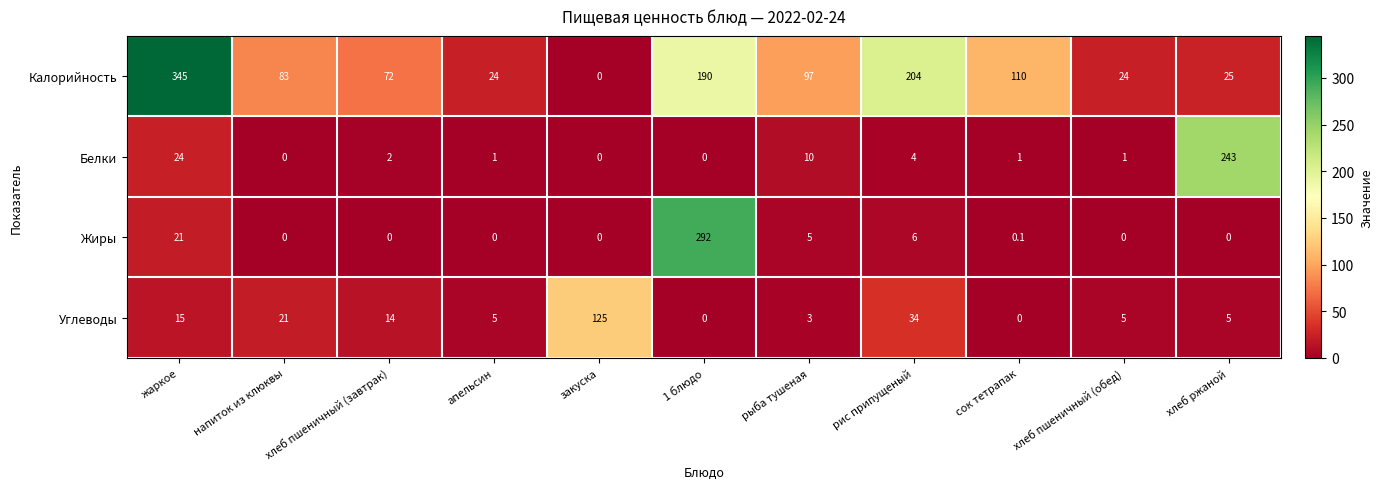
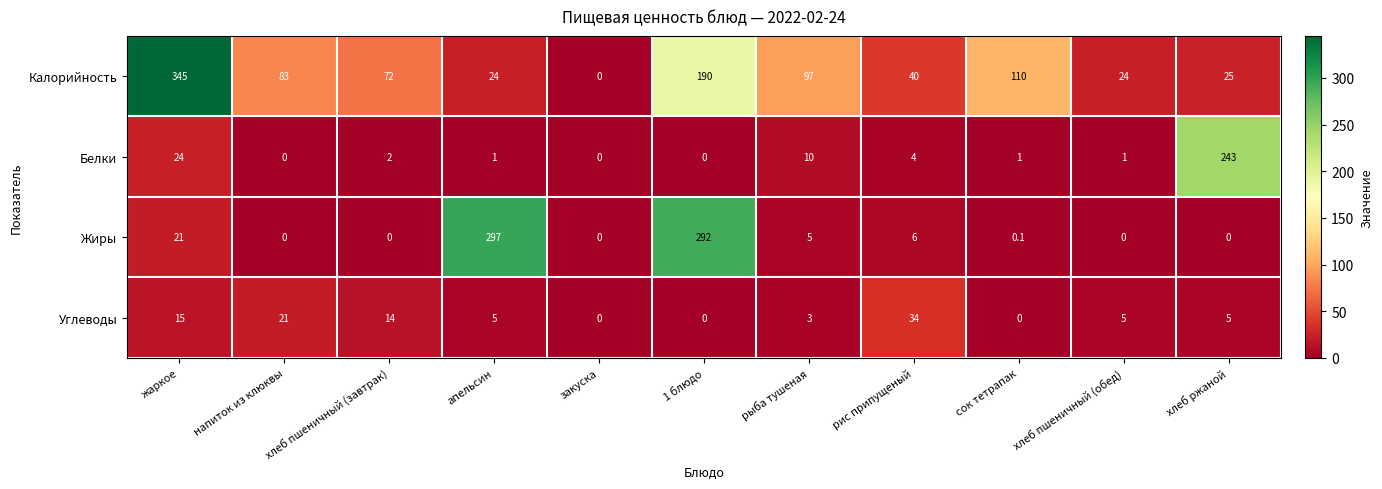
Калорийность, рис припущеный: 204 -> 40
Жиры, апельсин: 0 -> 297
Углеводы, закуска: 125 -> 0
